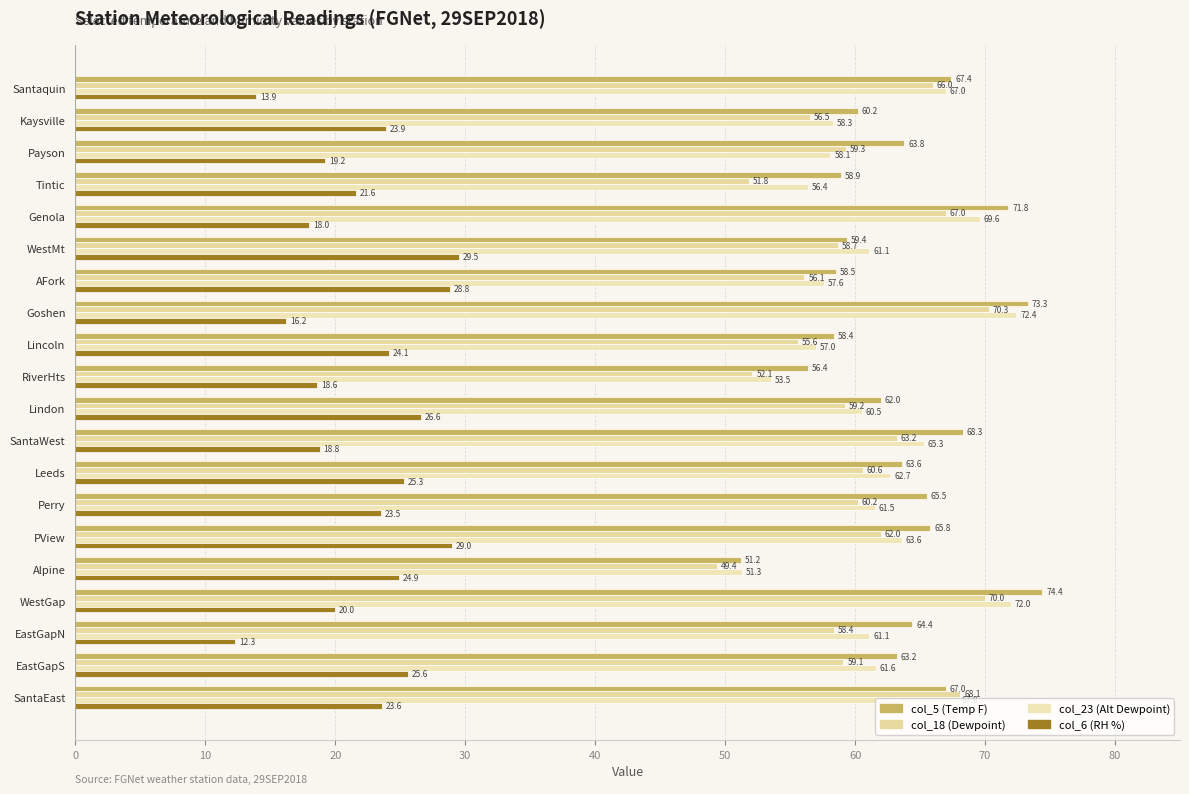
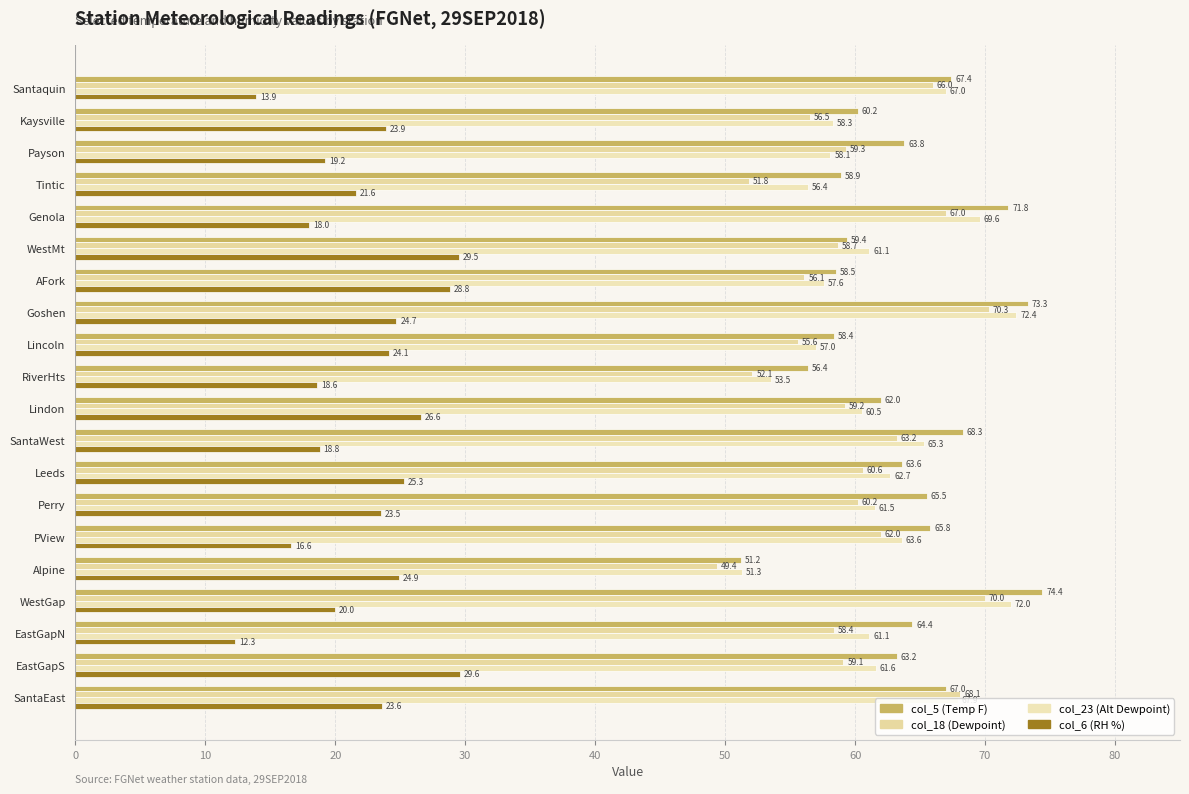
col_6 (RH %), Goshen: 16.2 -> 24.7
col_6 (RH %), PView: 29.0 -> 16.6
col_6 (RH %), EastGapS: 25.6 -> 29.6
